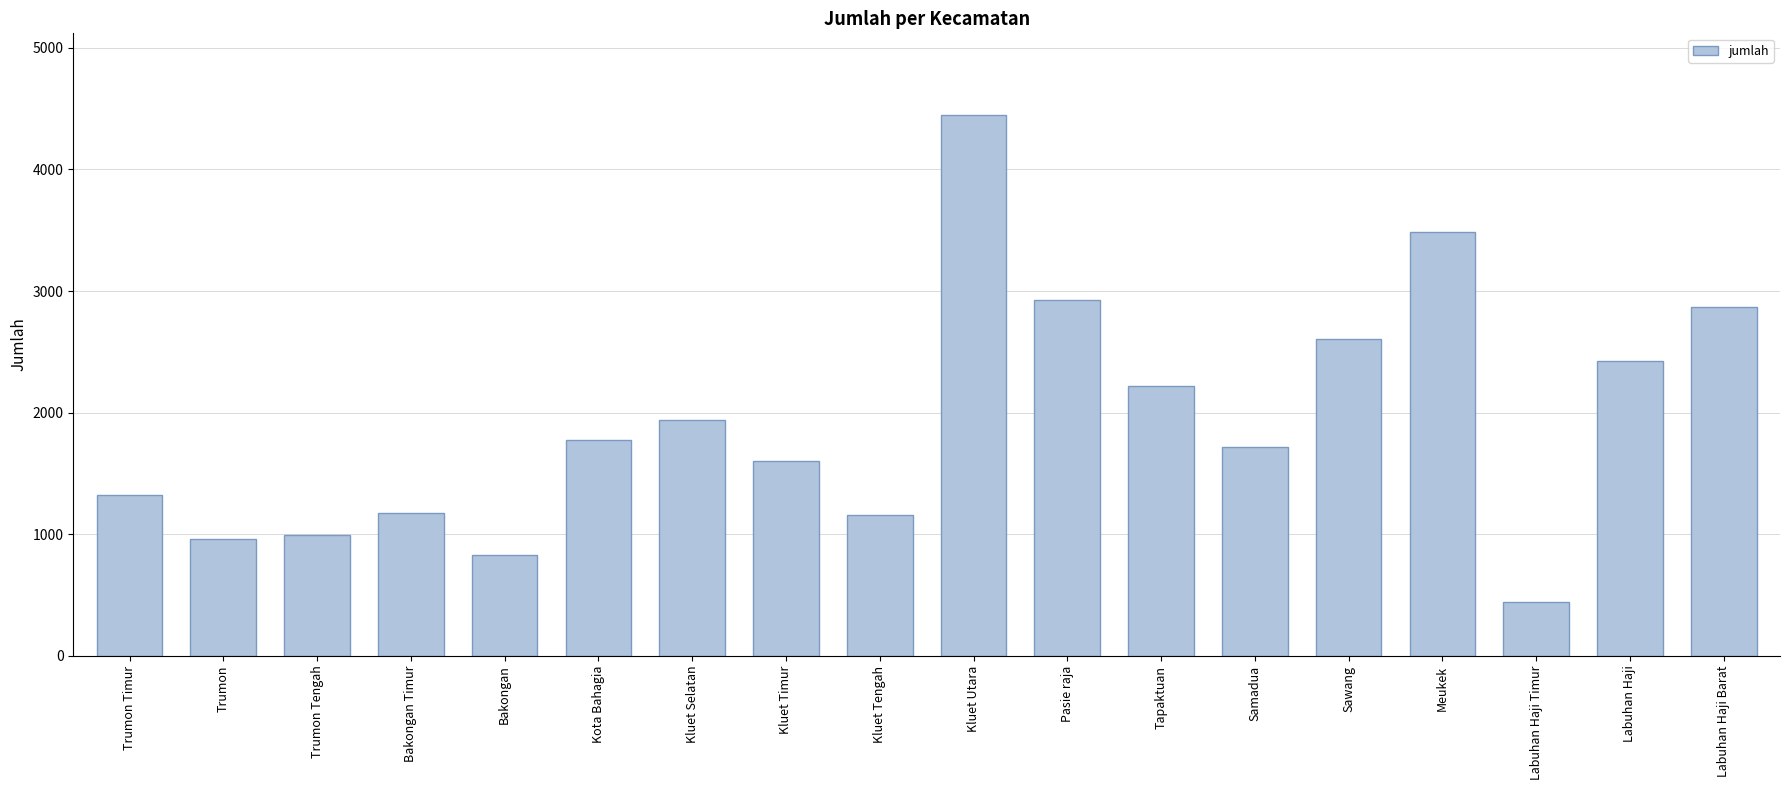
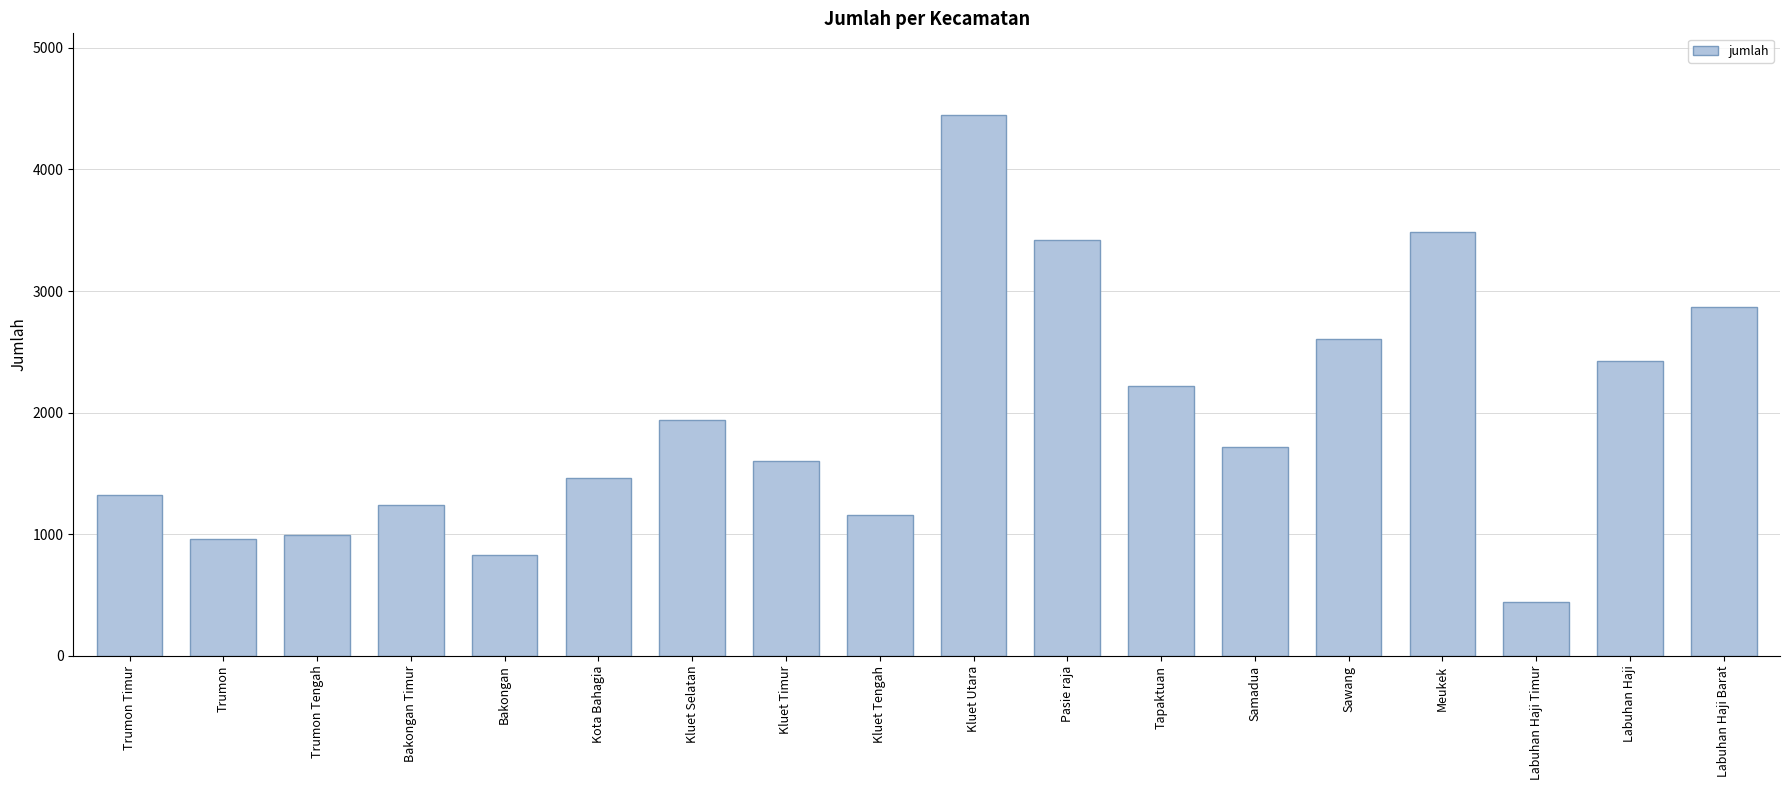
Bakongan Timur: 1180 -> 1240
Kota Bahagia: 1780 -> 1460
Pasie raja: 2930 -> 3420
